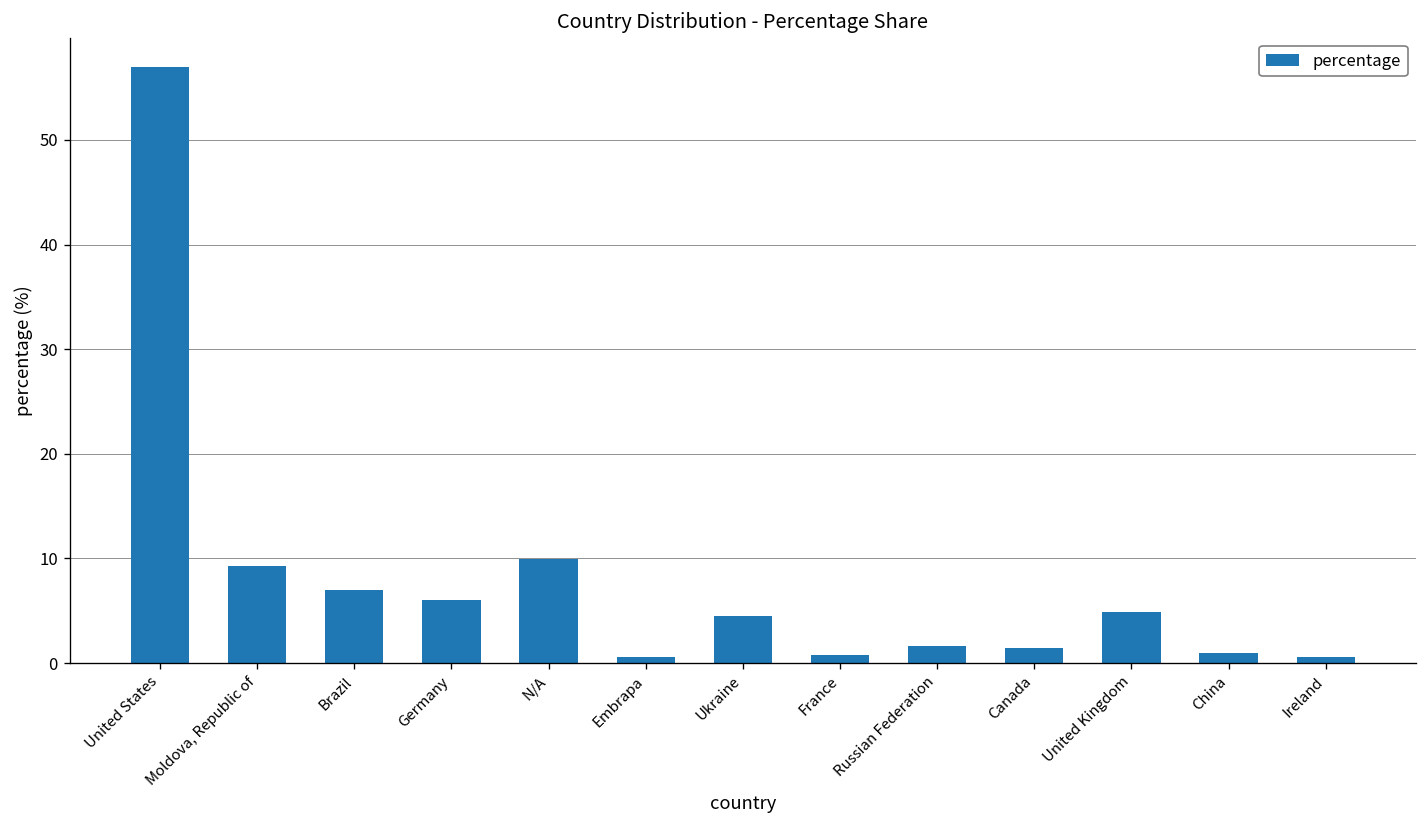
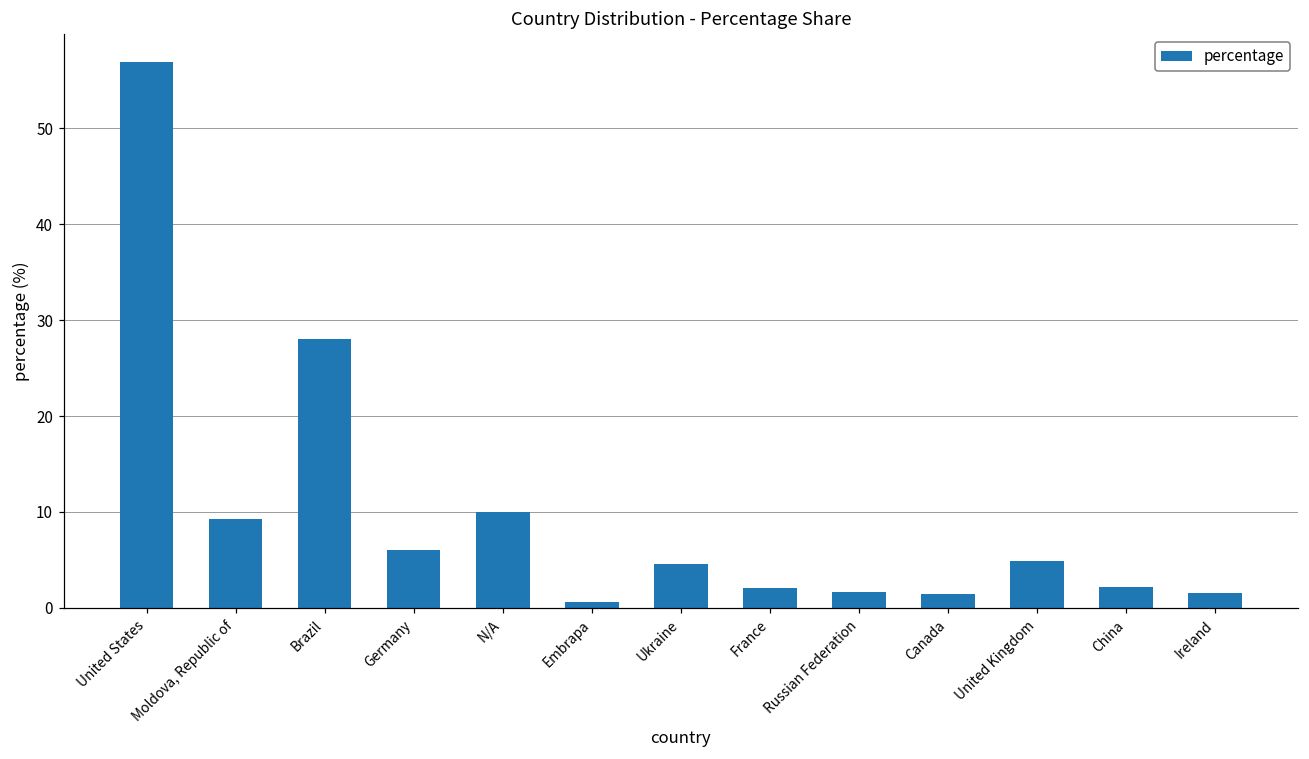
Brazil: 7 -> 28
France: 1 -> 2
China: 1 -> 2
Ireland: 1 -> 2
